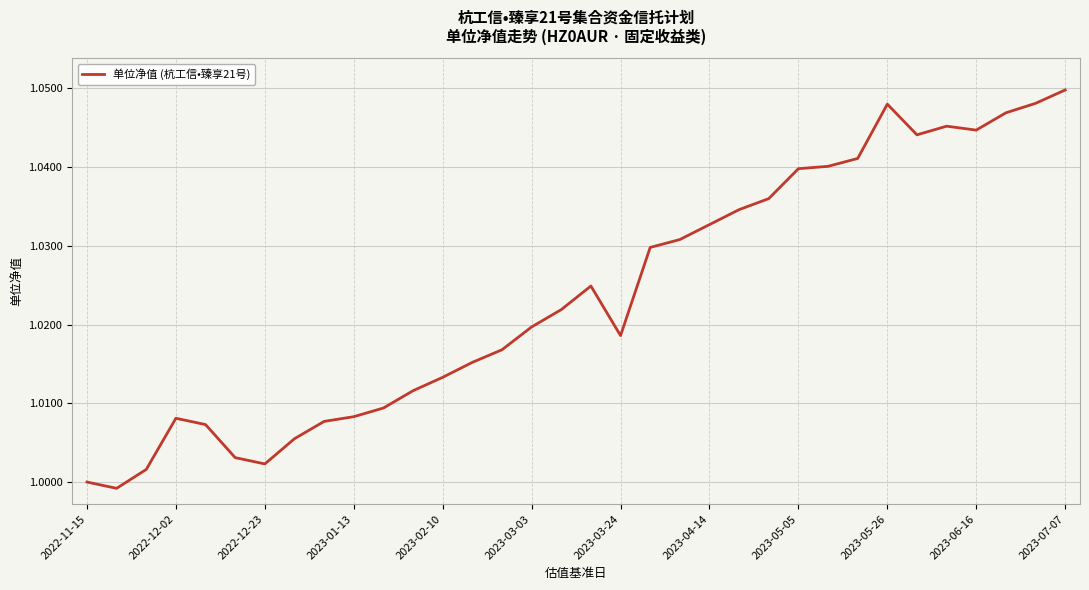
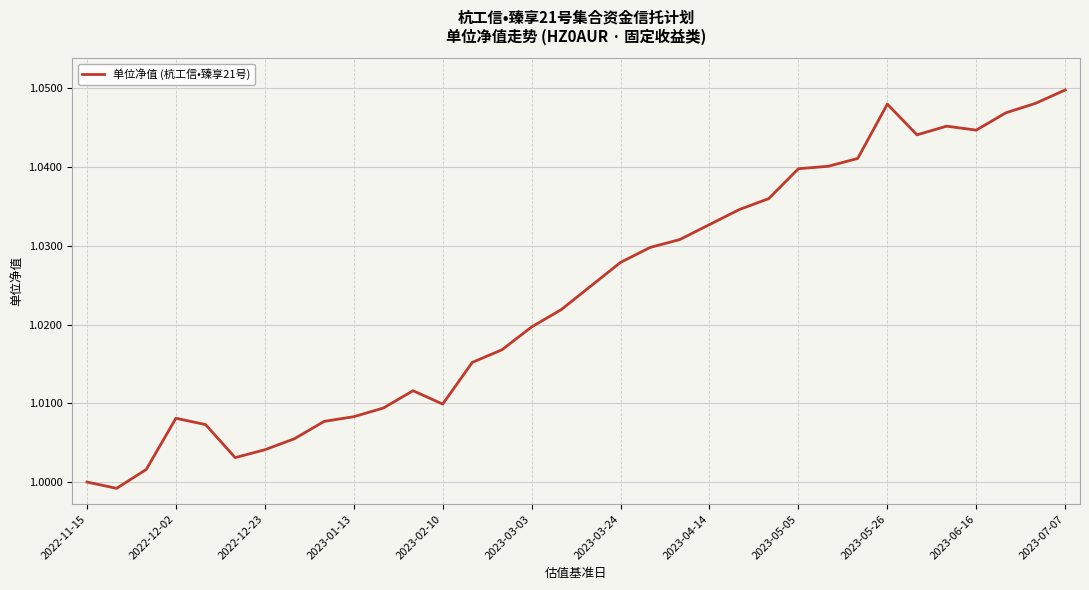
2022-12-23: 1.002 -> 1.004
2023-02-10: 1.013 -> 1.010
2023-03-24: 1.019 -> 1.028
